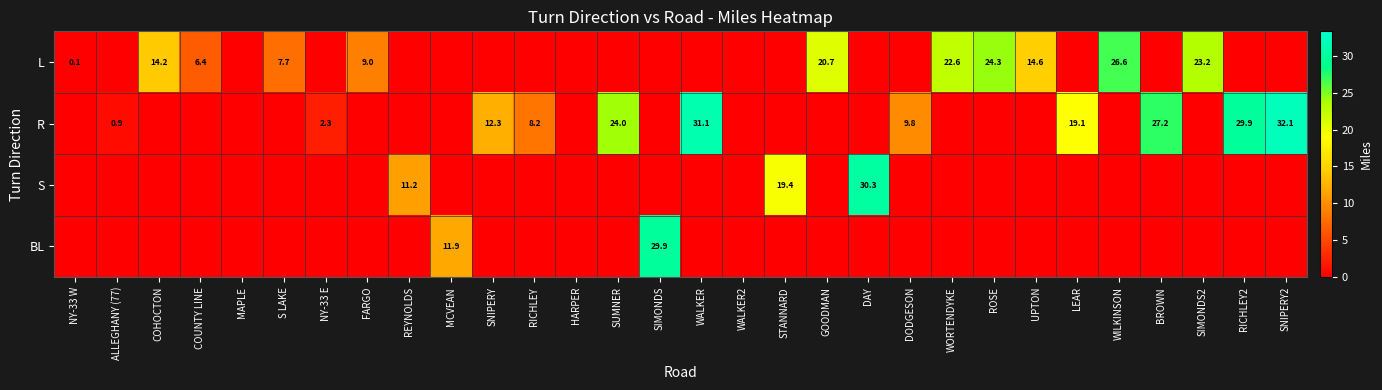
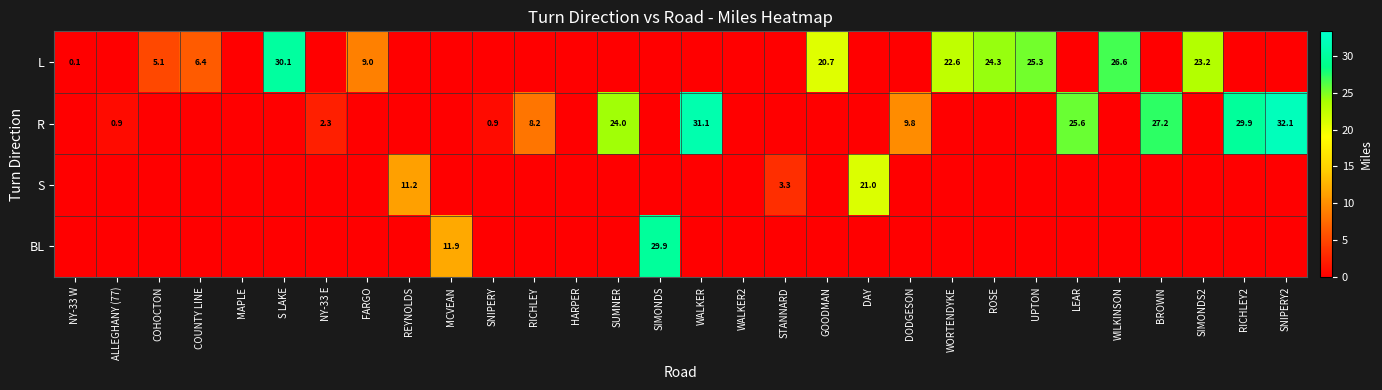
L, COHOCTON: 14.2 -> 5.1
L, S LAKE: 7.7 -> 30.1
L, UPTON: 14.6 -> 25.3
R, SNIPERY: 12.3 -> 0.9
R, LEAR: 19.1 -> 25.6
S, STANNARD: 19.4 -> 3.3
S, DAY: 30.3 -> 21.0
